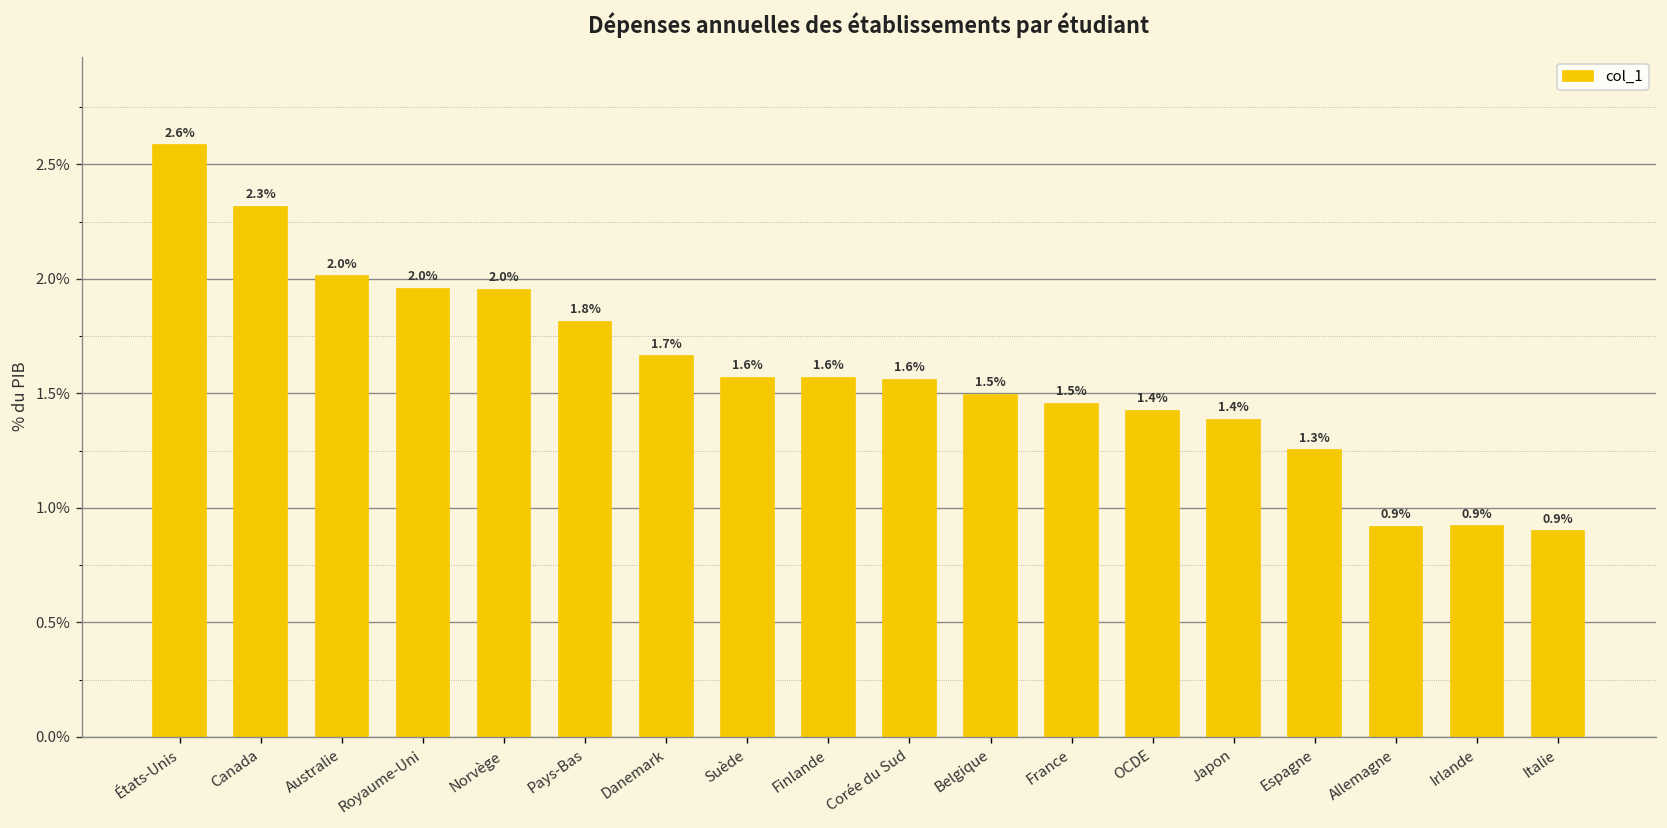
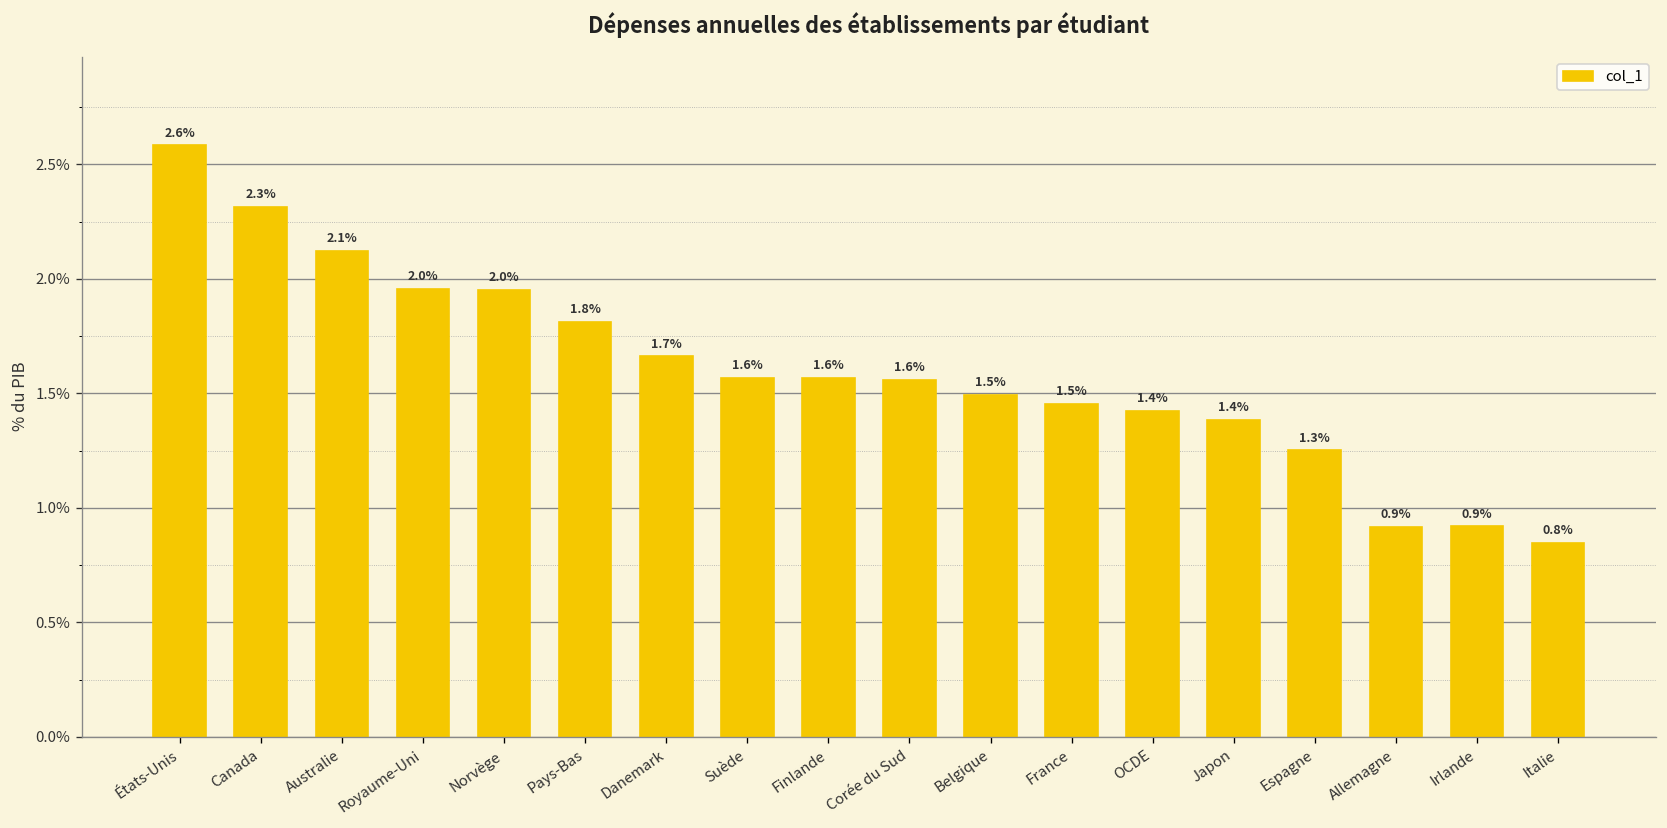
Australie: 2.0% -> 2.1%
Italie: 0.9% -> 0.8%
